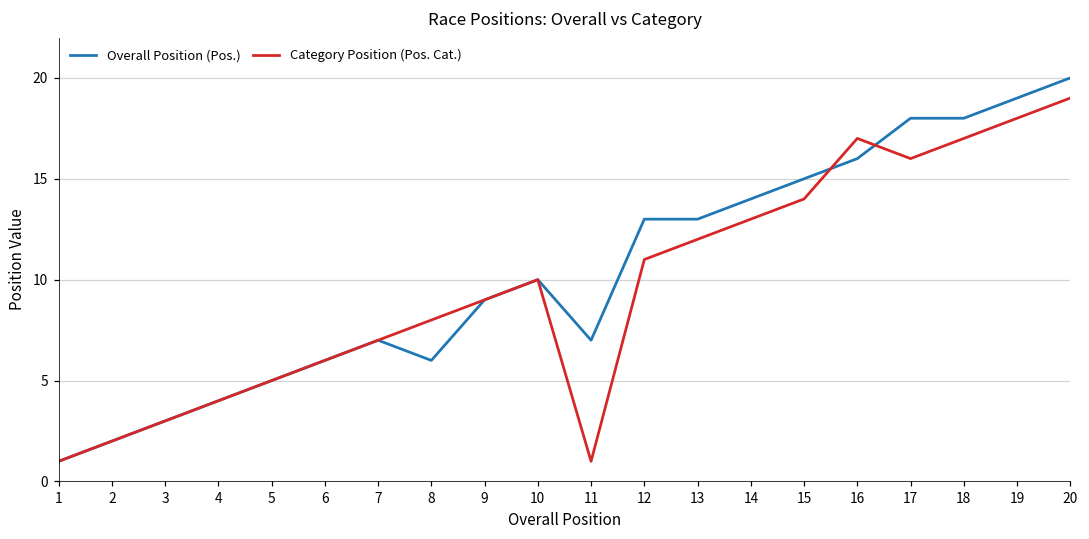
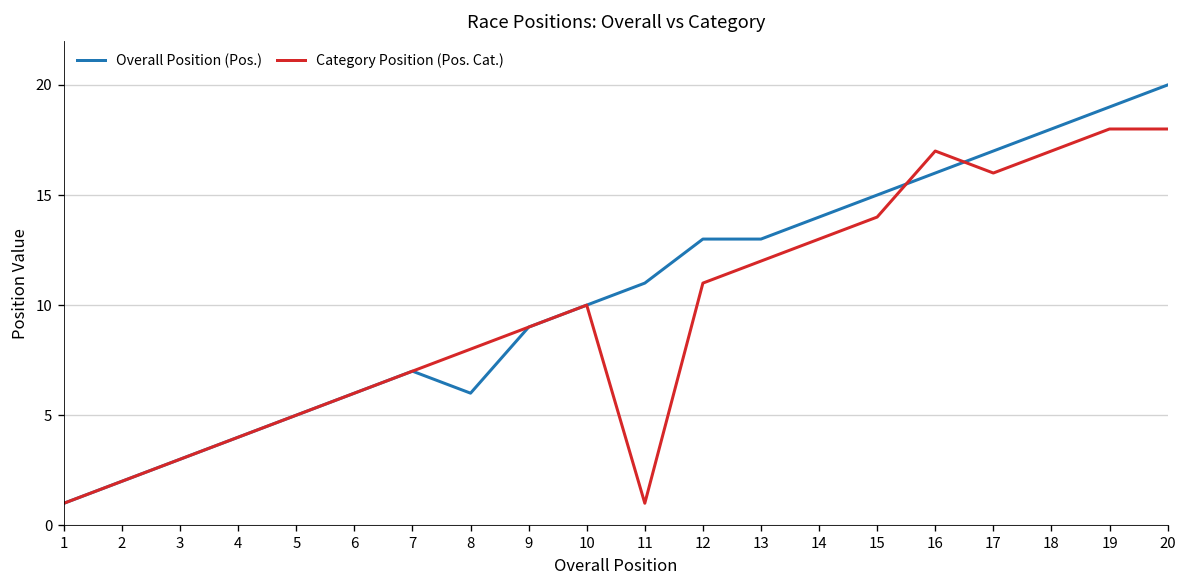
Overall Position (Pos.), 11: 7 -> 11
Overall Position (Pos.), 17: 18 -> 17
Category Position (Pos. Cat.), 20: 19 -> 18
